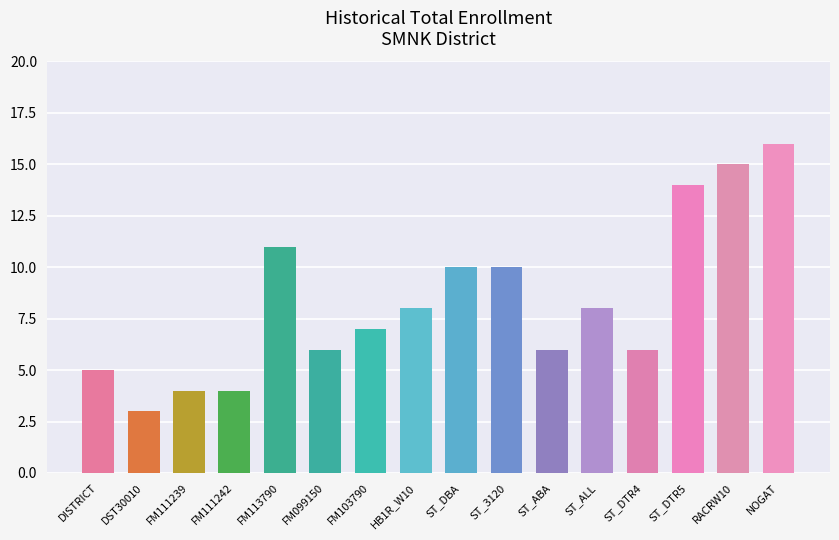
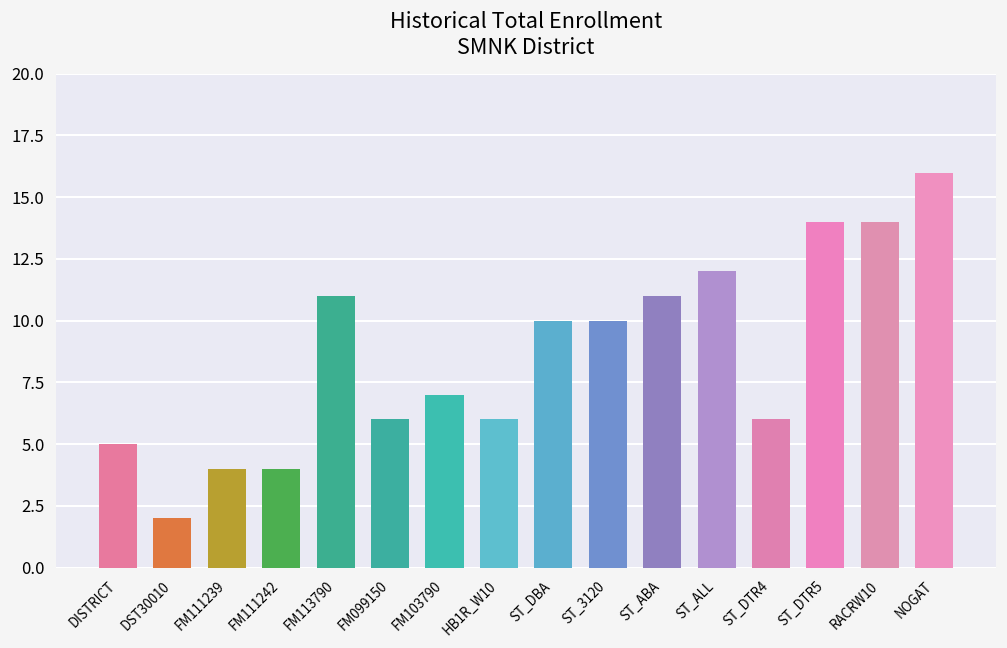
DST30010: 3 -> 2
HB1R_W10: 8 -> 6
ST_ABA: 6 -> 11
ST_ALL: 8 -> 12
RACRW10: 15 -> 14
